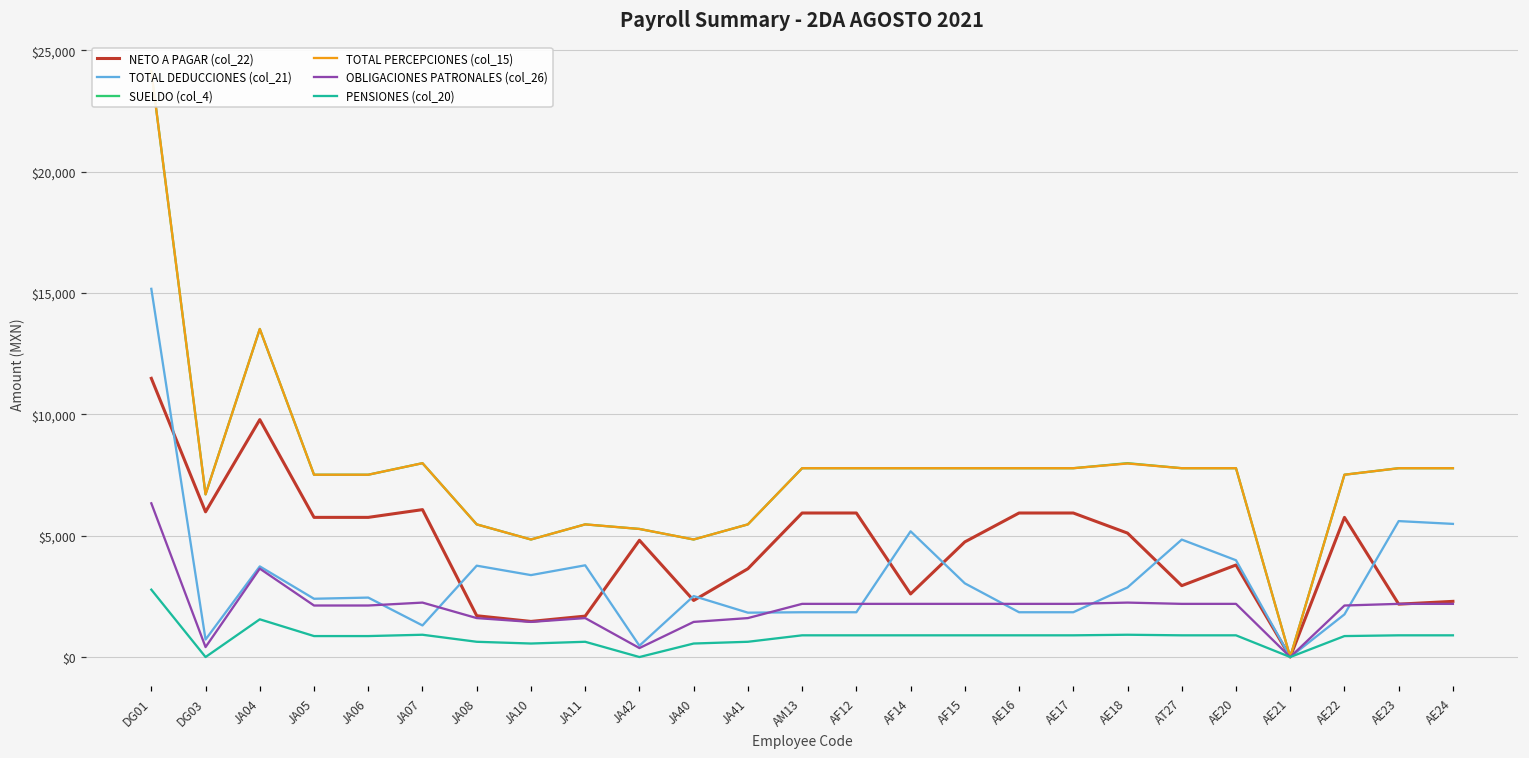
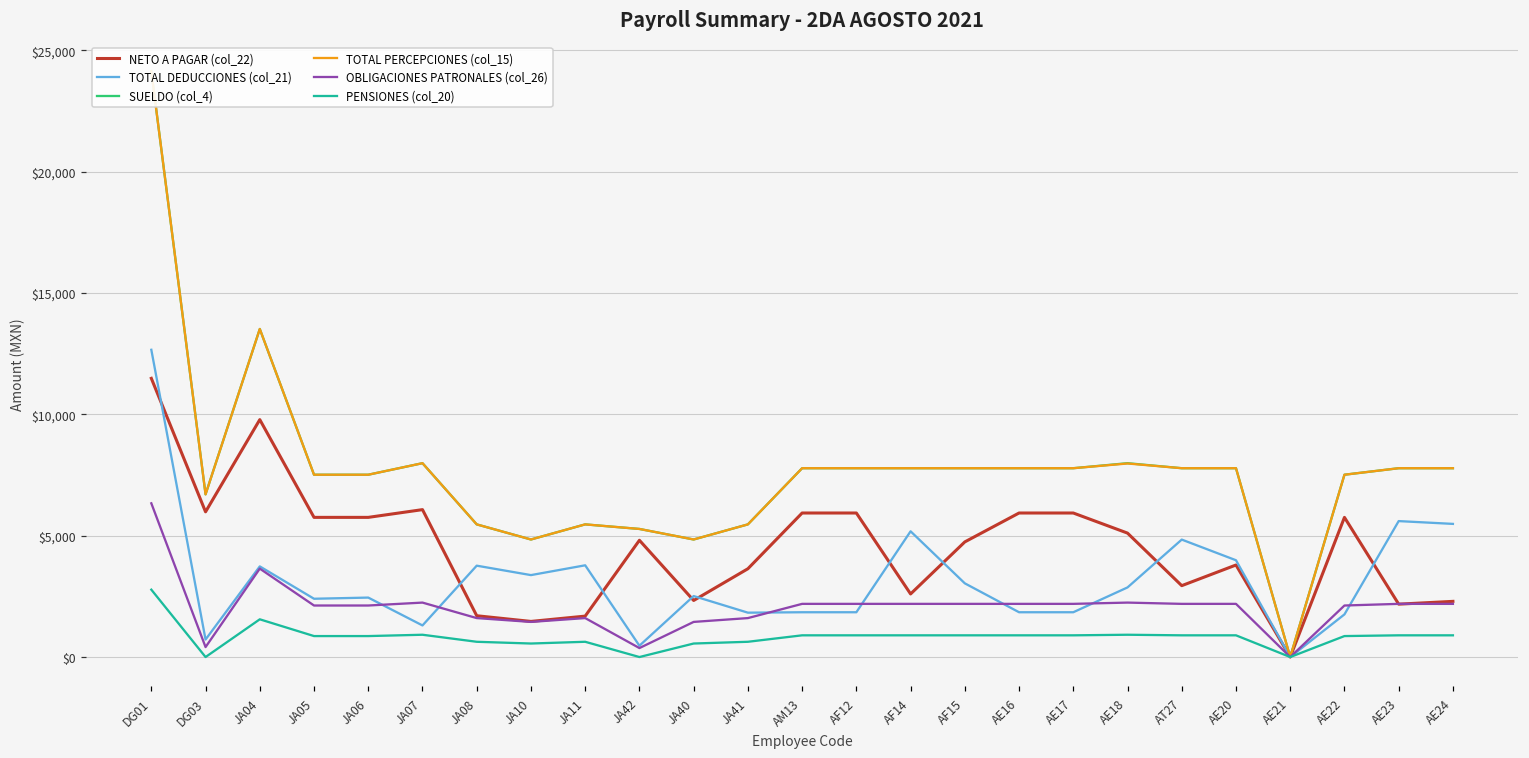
TOTAL DEDUCCIONES (col_21), DG01: $15,200 -> $12,700
